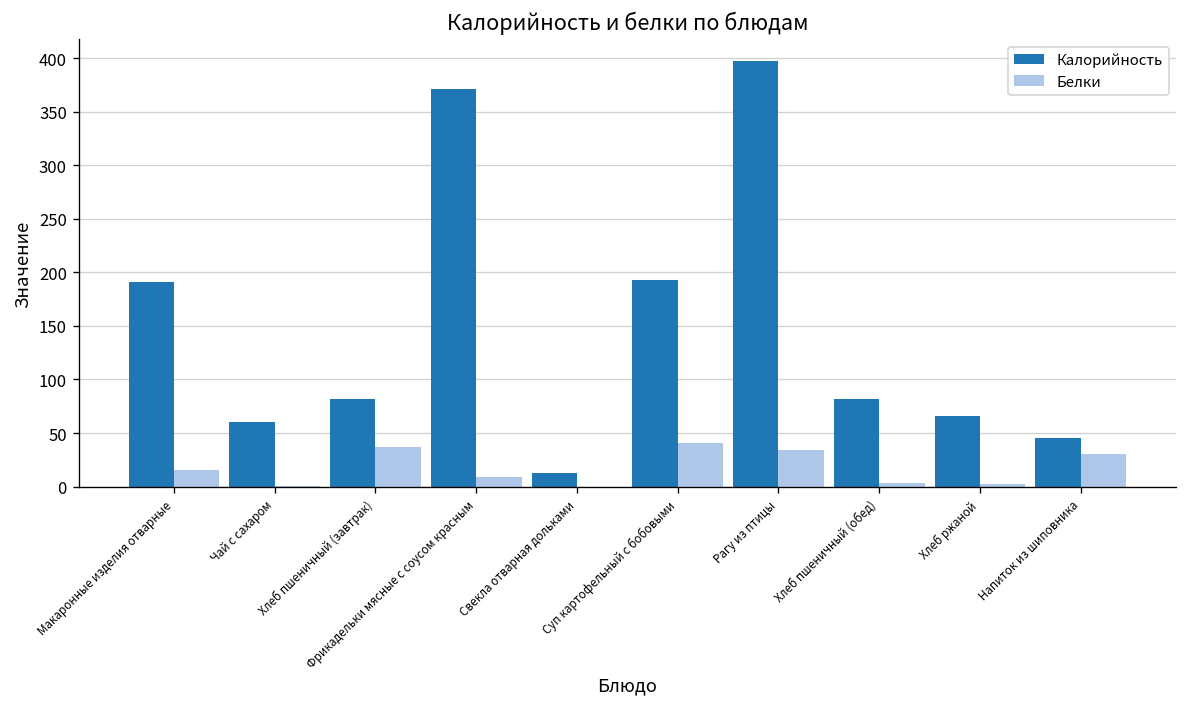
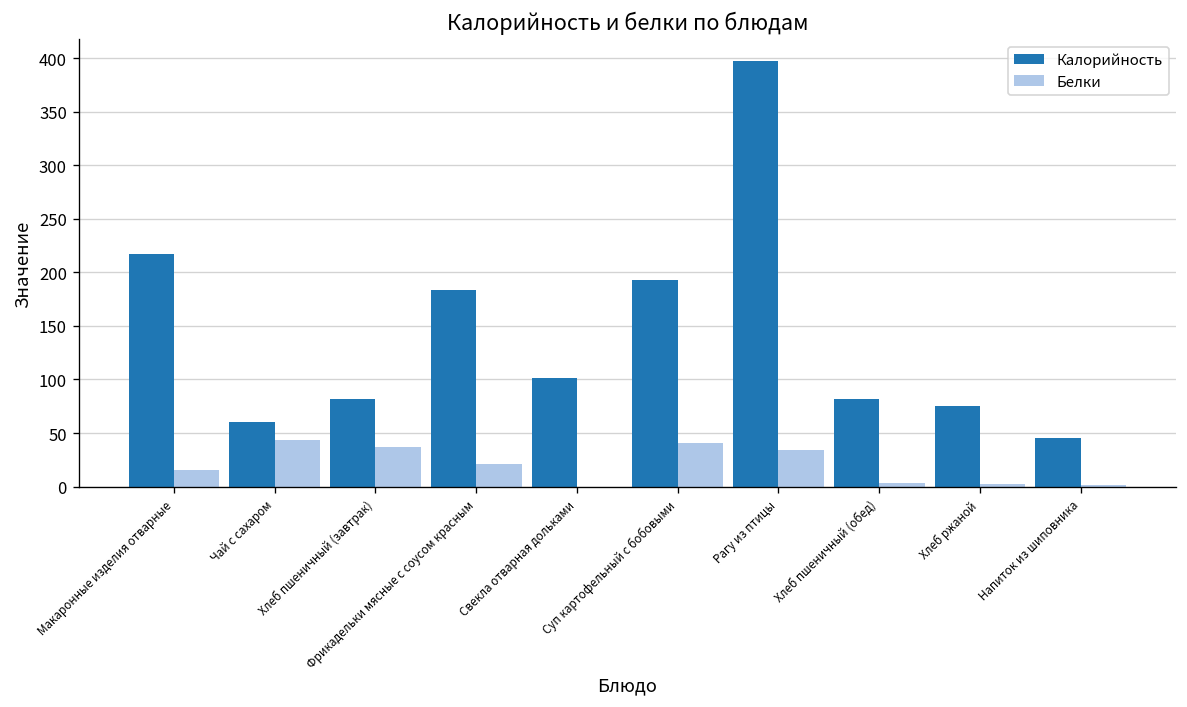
Калорийность, Макаронные изделия отварные: 190 -> 220
Белки, Чай с сахаром: 0 -> 40
Калорийность, Фрикадельки мясные с соусом красным: 370 -> 180
Белки, Фрикадельки мясные с соусом красным: 10 -> 20
Калорийность, Свекла отварная дольками: 10 -> 100
Калорийность, Хлеб ржаной: 70 -> 80
Белки, Напиток из шиповника: 30 -> 0
